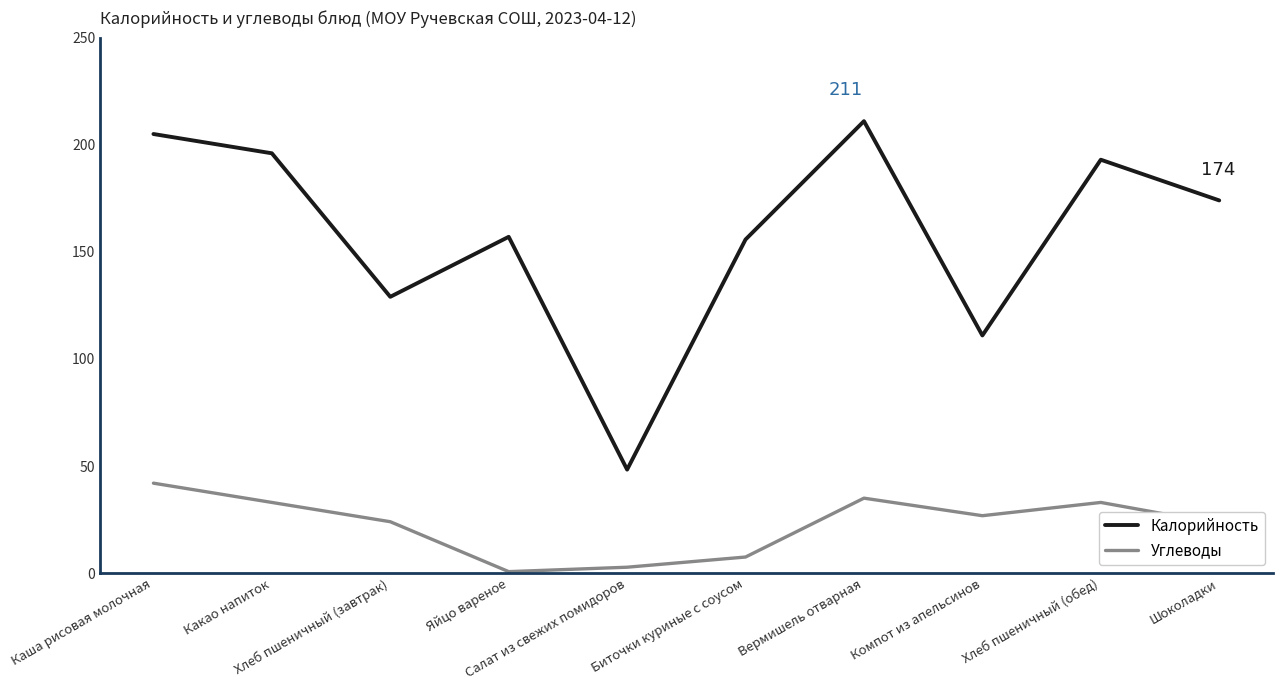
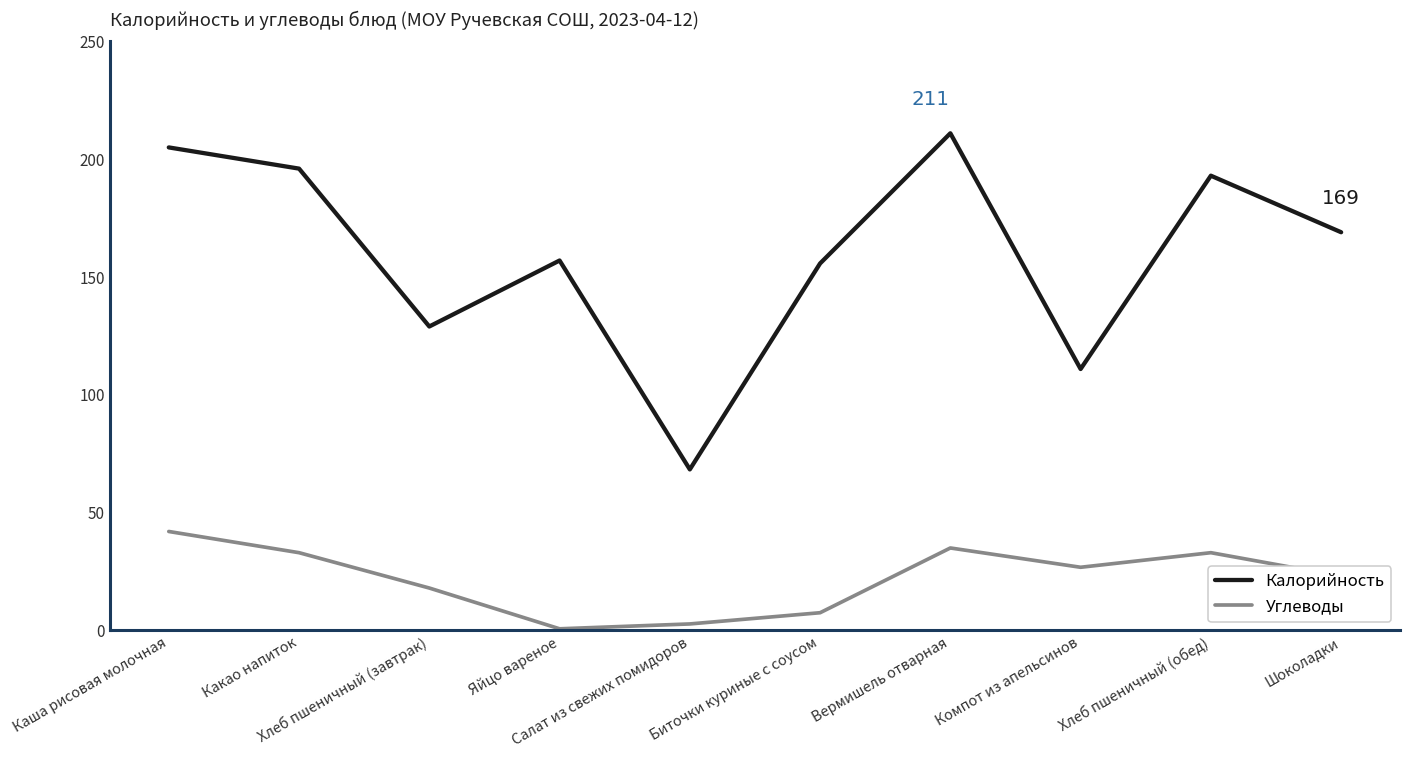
Углеводы, Хлеб пшеничный (завтрак): 24 -> 18
Калорийность, Салат из свежих помидоров: 48 -> 68
Калорийность, Шоколадки: 174 -> 169
